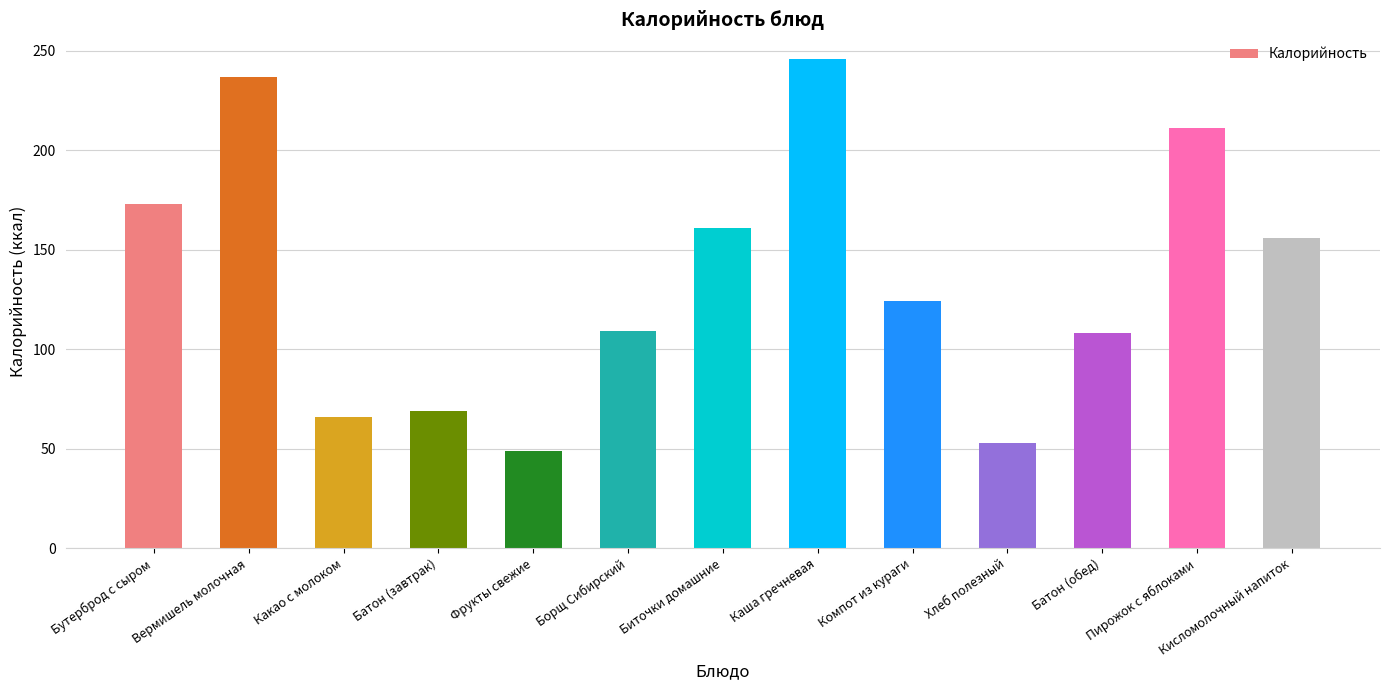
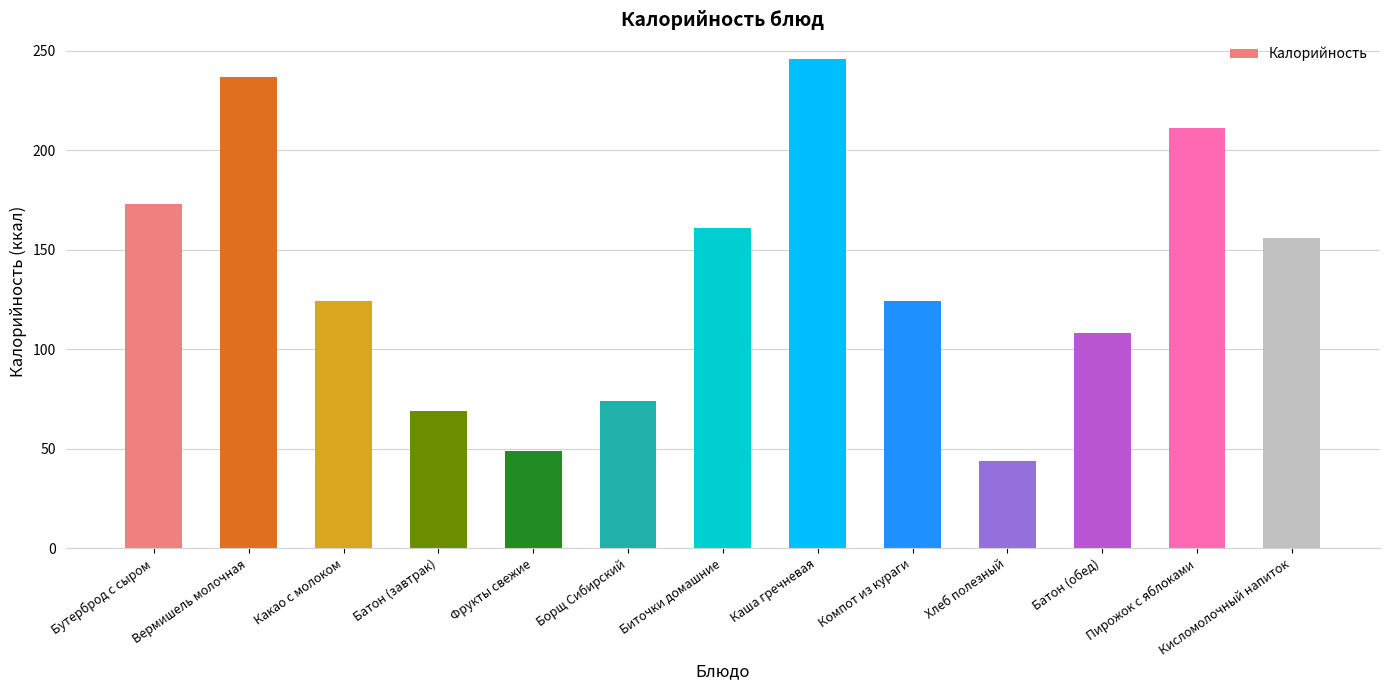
Какао с молоком: 66 -> 124
Борщ Сибирский: 109 -> 74
Хлеб полезный: 53 -> 44
